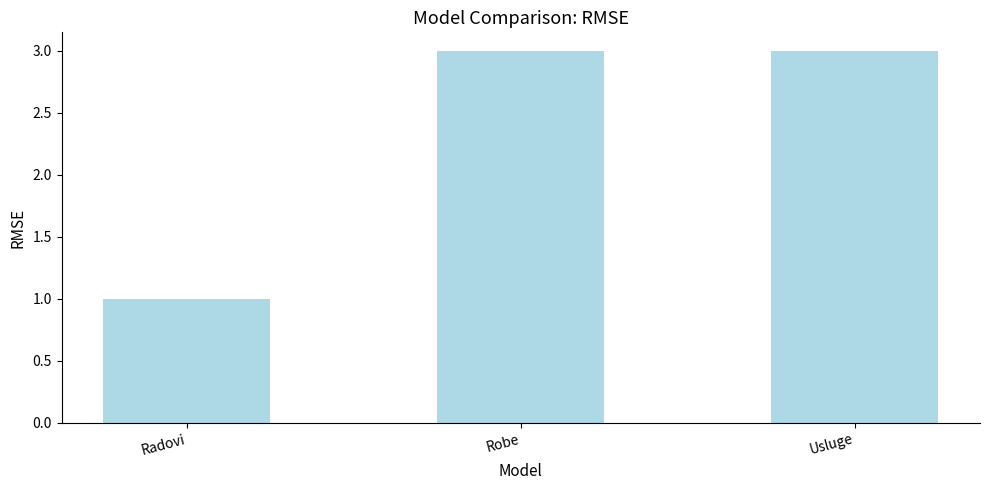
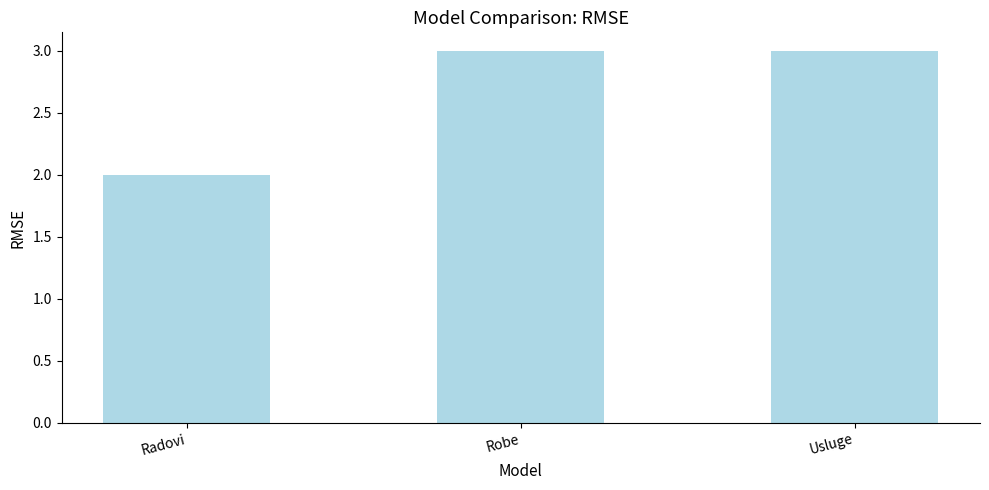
Radovi: 1 -> 2
